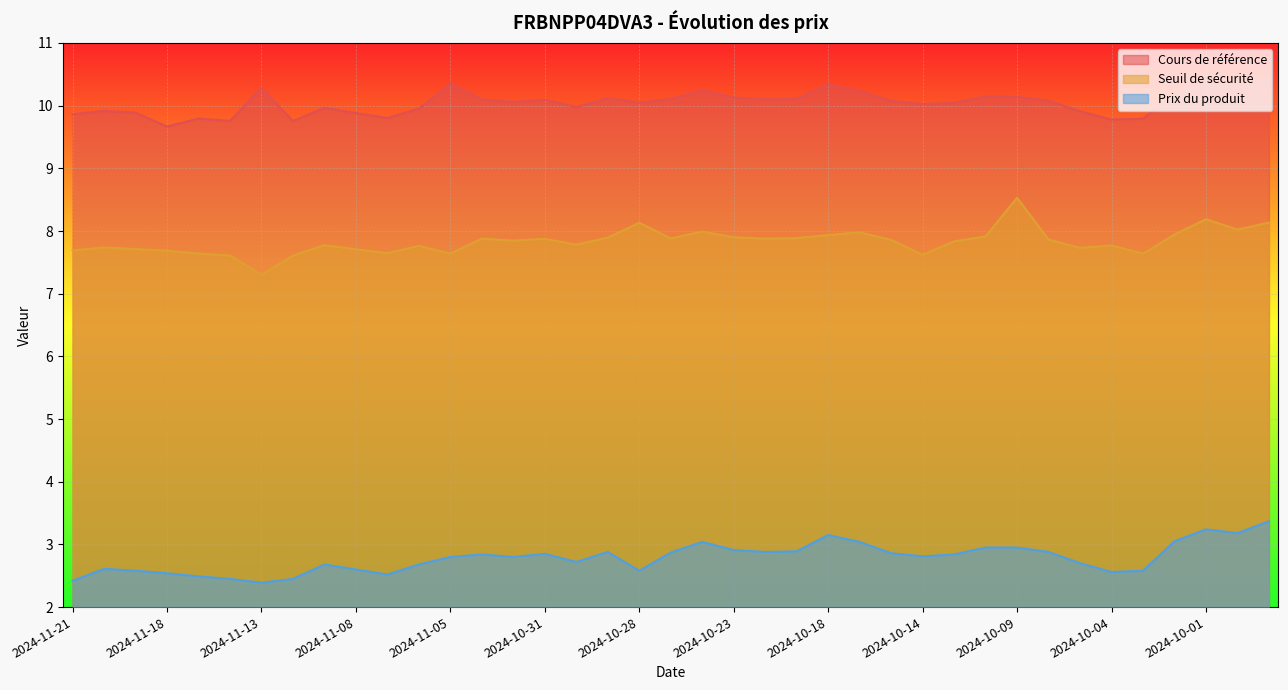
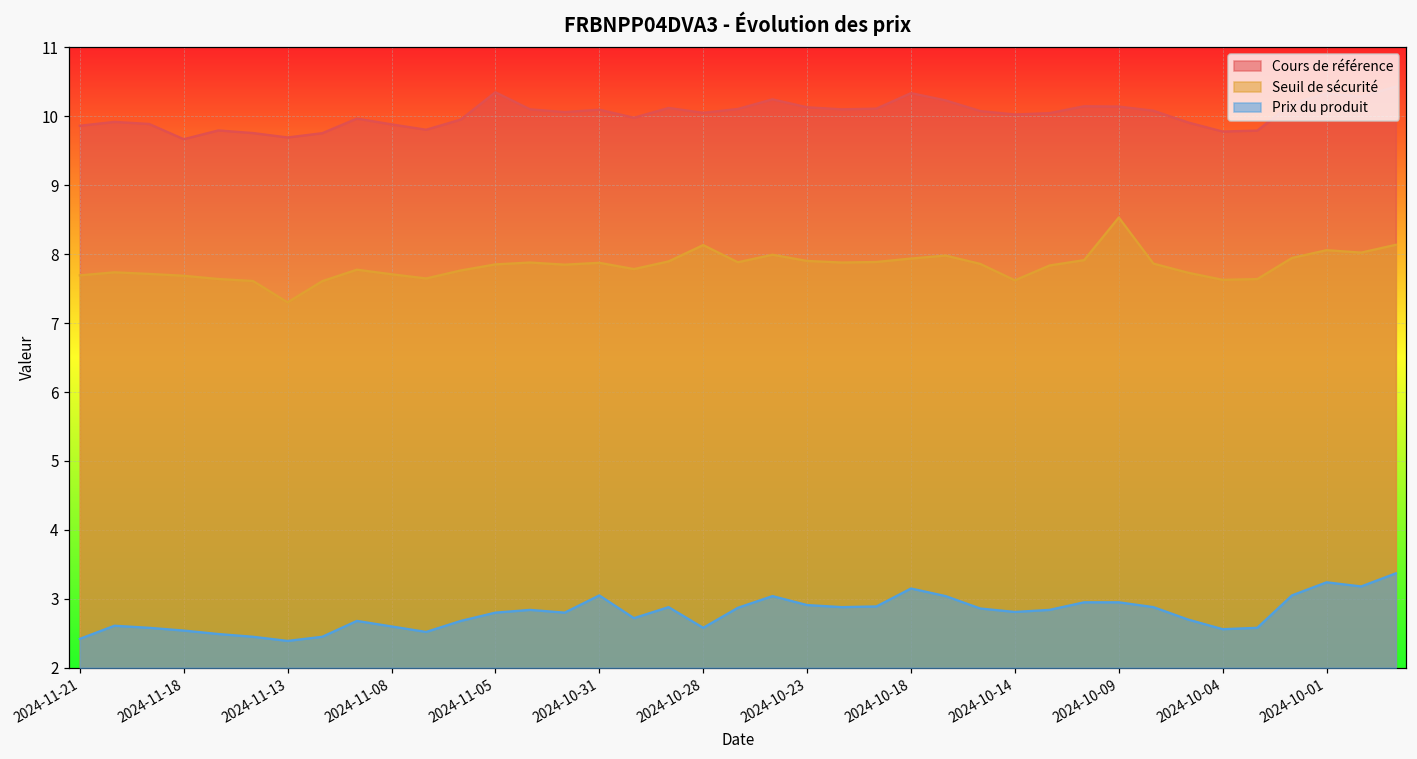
Cours de référence, 2024-11-13: 10.3 -> 9.7
Seuil de sécurité, 2024-11-05: 7.6 -> 7.9
Prix du produit, 2024-10-31: 2.9 -> 3.1
Seuil de sécurité, 2024-10-04: 7.8 -> 7.6
Seuil de sécurité, 2024-10-01: 8.2 -> 8.1
